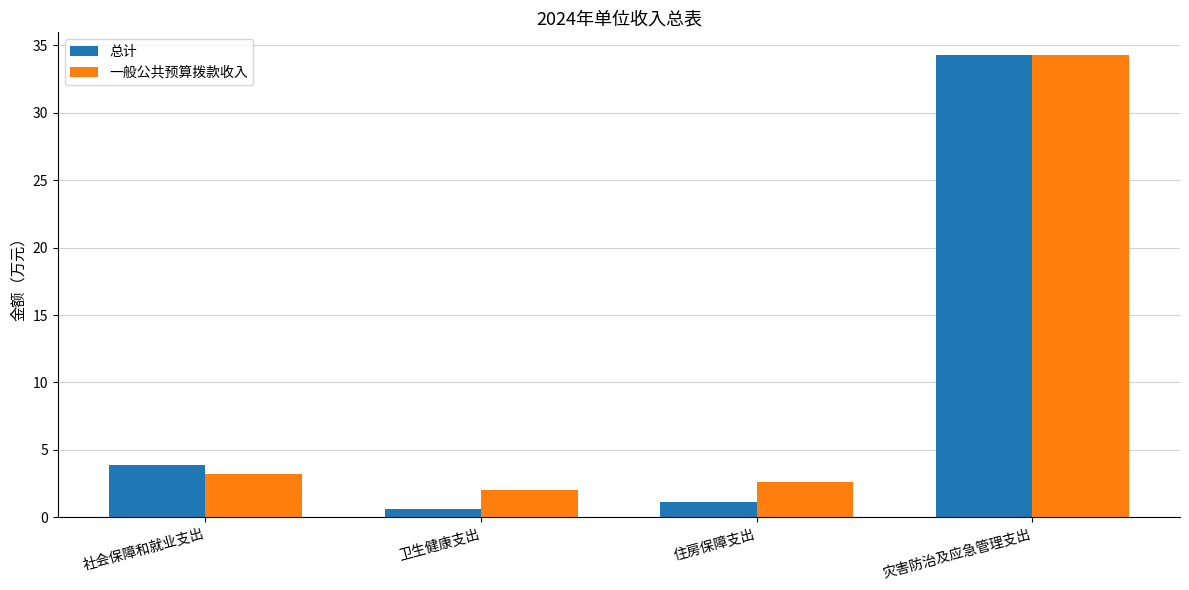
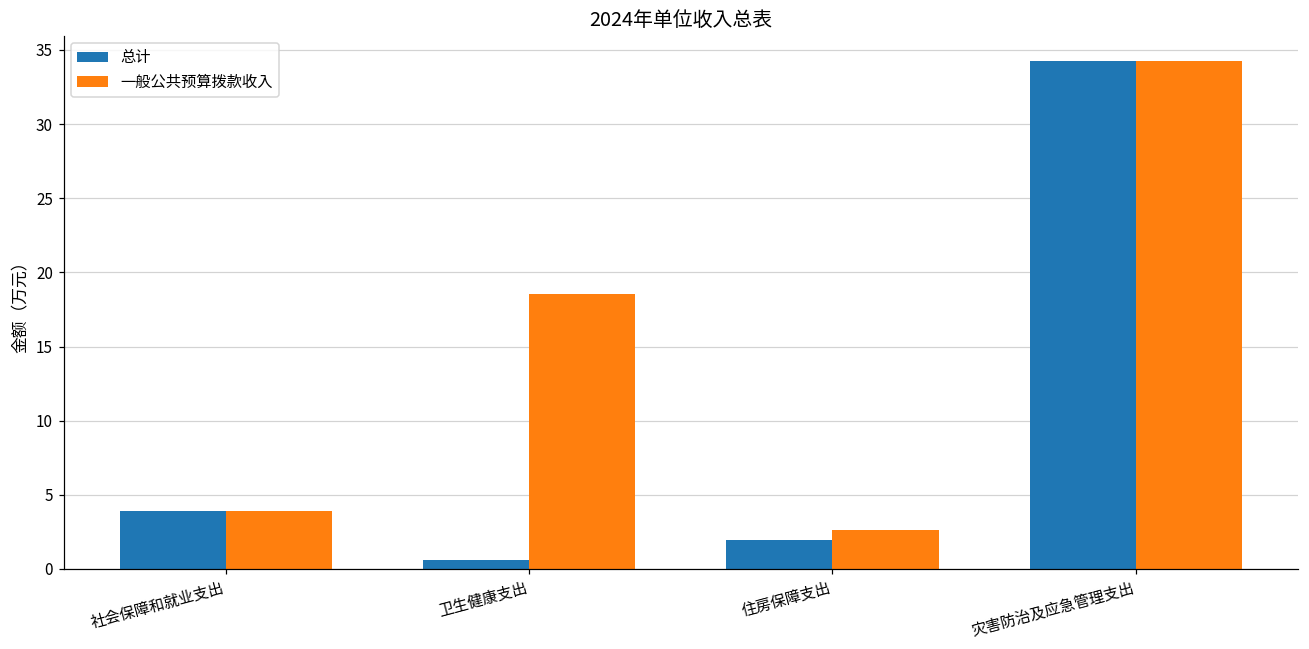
一般公共预算拨款收入, 社会保障和就业支出: 3.2 -> 3.9
一般公共预算拨款收入, 卫生健康支出: 2.0 -> 18.6
总计, 住房保障支出: 1.1 -> 2.0
